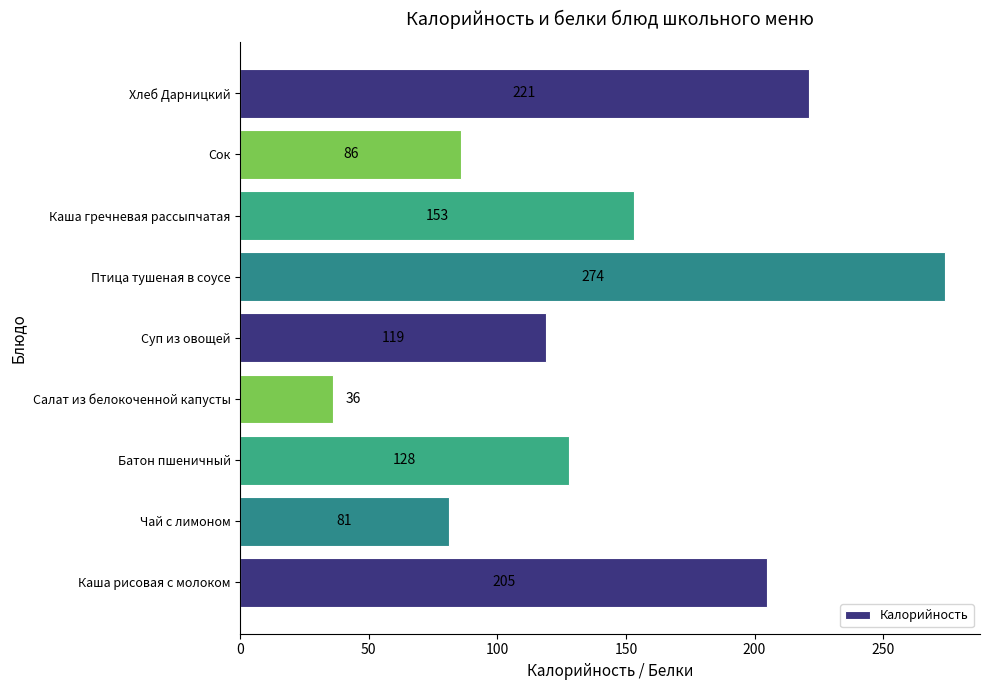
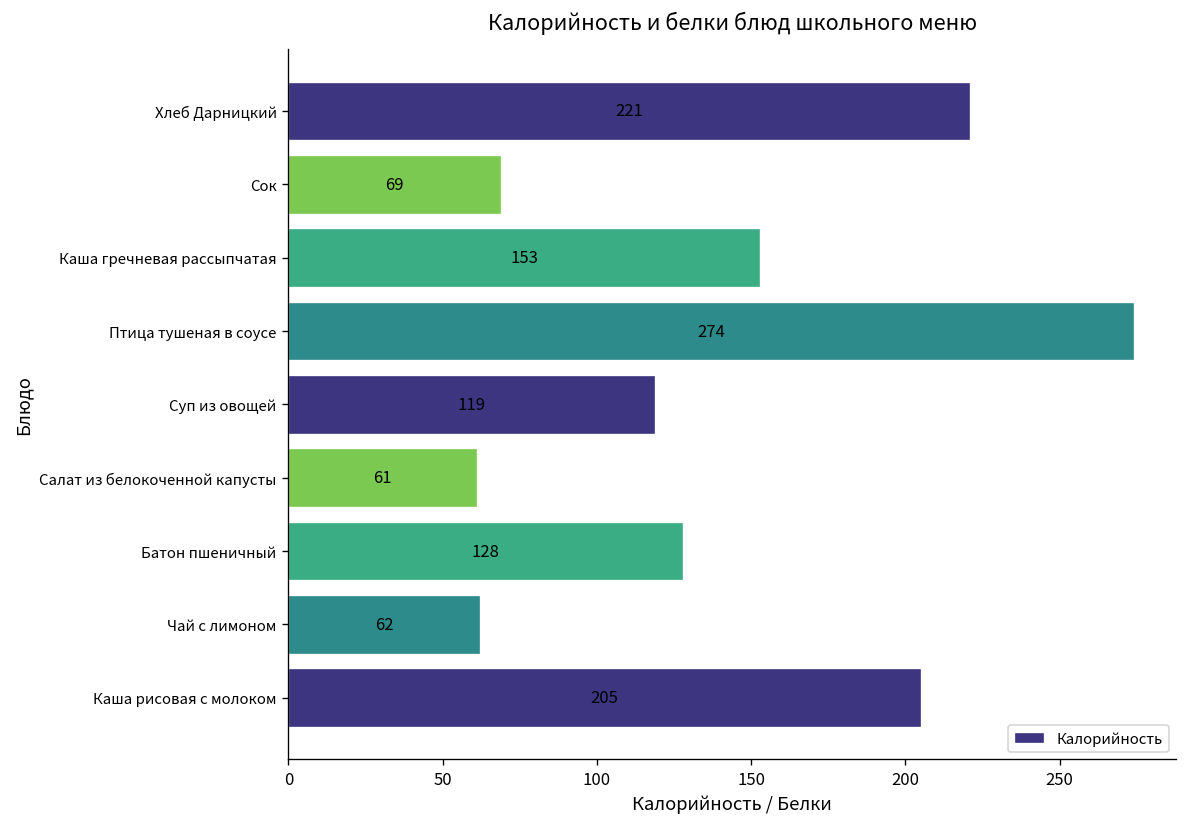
Сок: 86 -> 69
Салат из белокоченной капусты: 36 -> 61
Чай с лимоном: 81 -> 62
